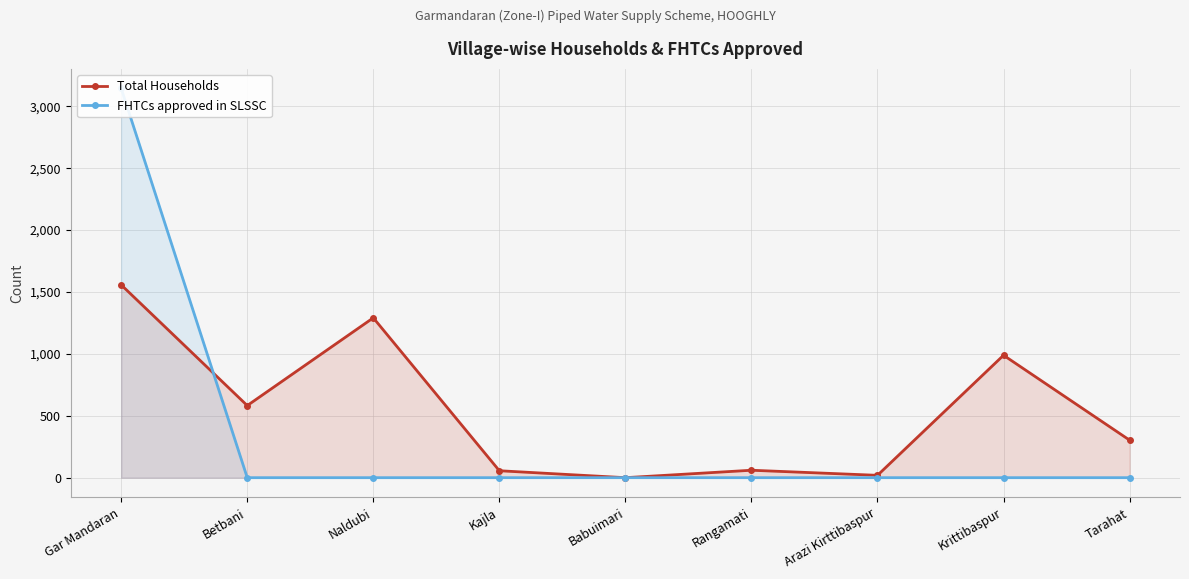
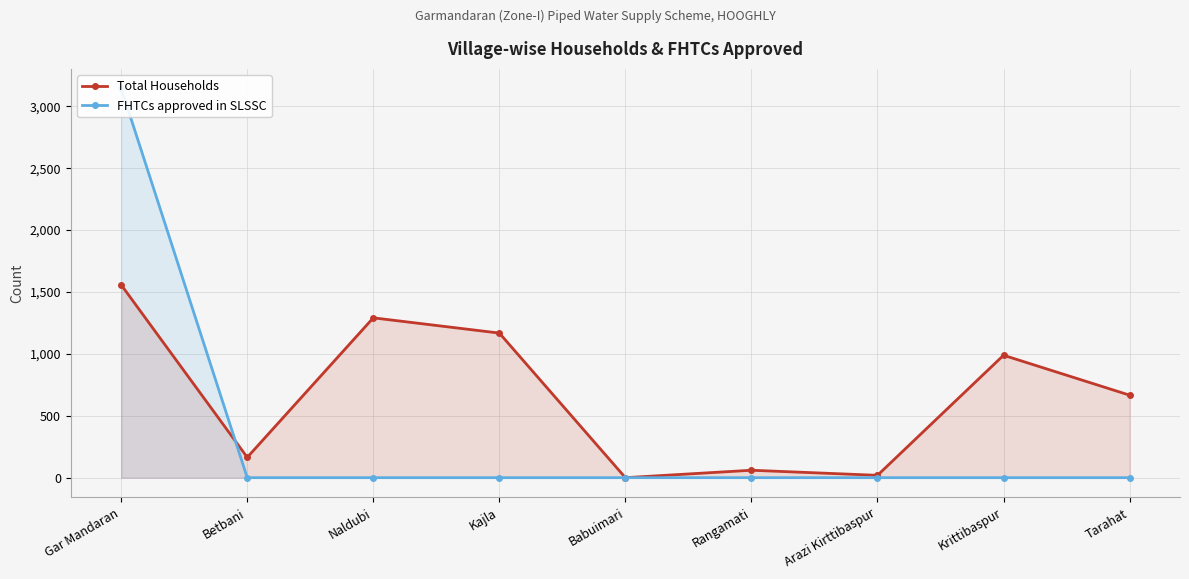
Total Households, Betbani: 580 -> 160
Total Households, Kajla: 60 -> 1,170
Total Households, Tarahat: 300 -> 670
